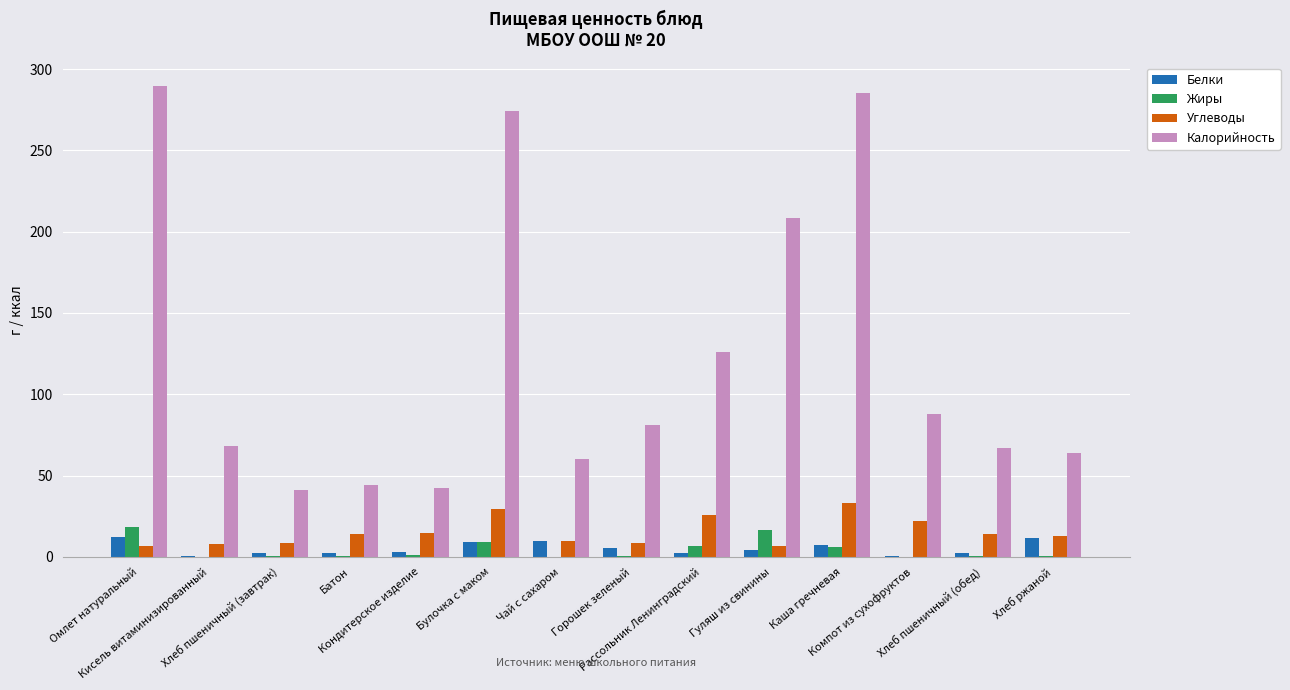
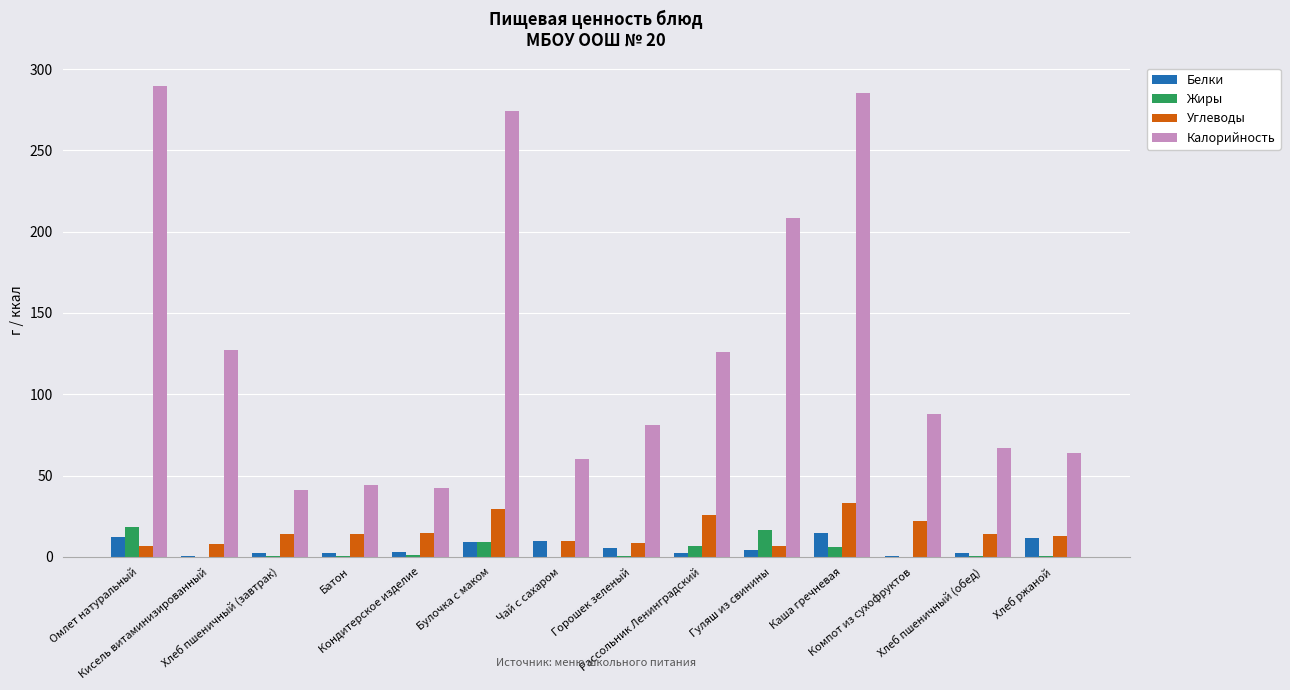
Калорийность, Кисель витаминизированный: 68 -> 127
Углеводы, Хлеб пшеничный (завтрак): 8 -> 14
Белки, Каша гречневая: 7 -> 15
